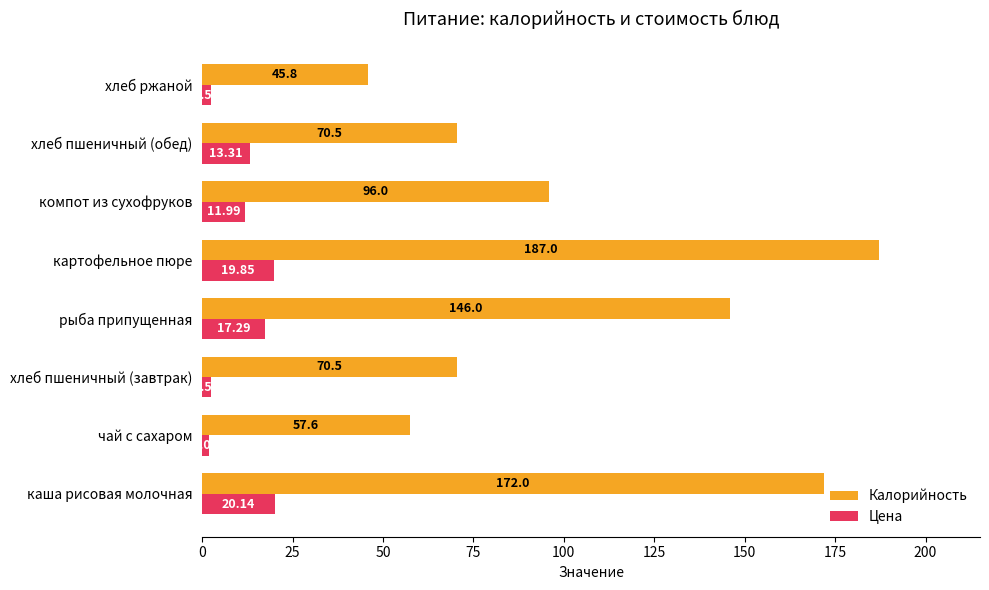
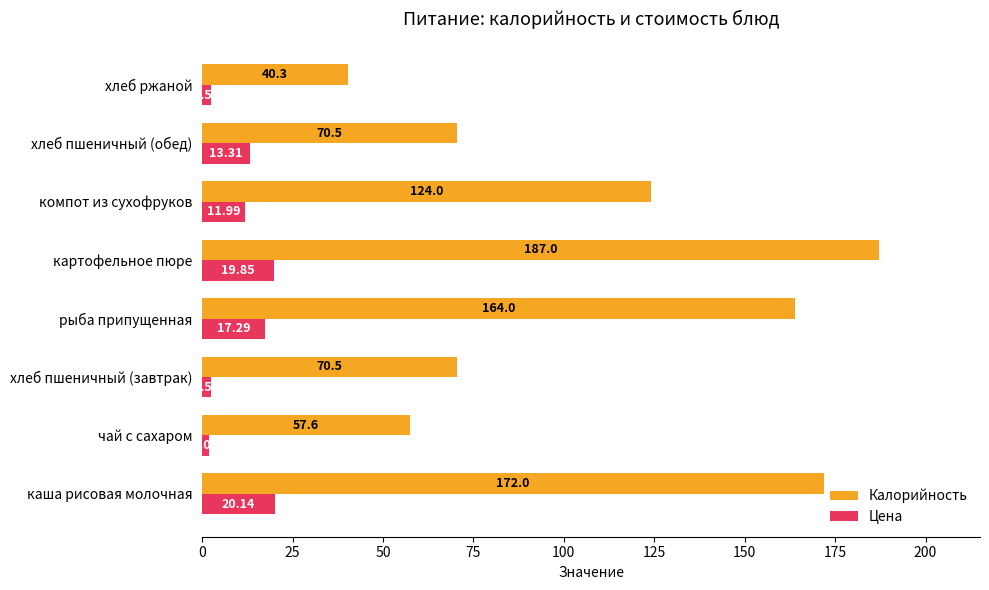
Калорийность, хлеб ржаной: 45.8 -> 40.3
Калорийность, компот из сухофруков: 96.0 -> 124.0
Калорийность, рыба припущенная: 146.0 -> 164.0
